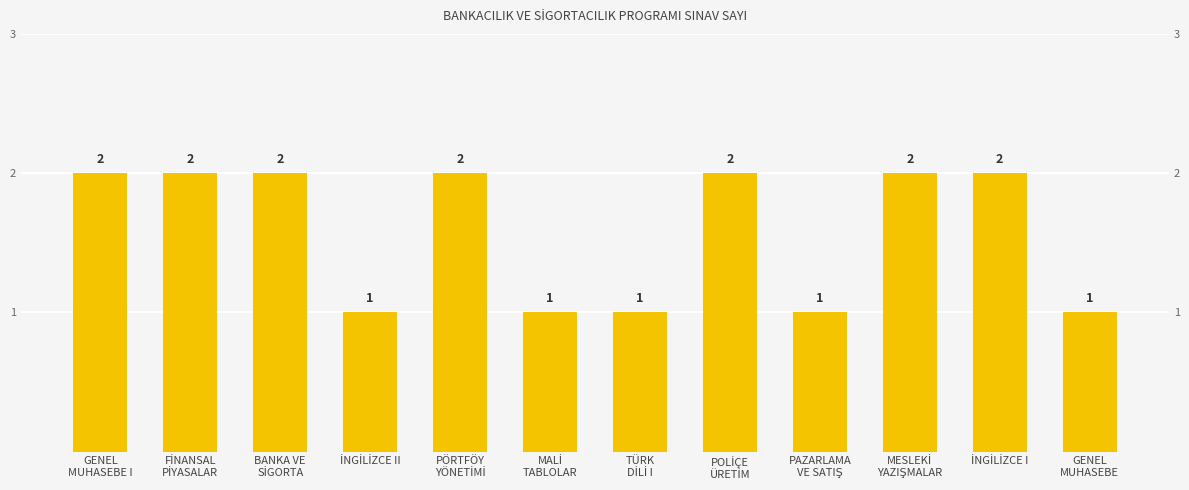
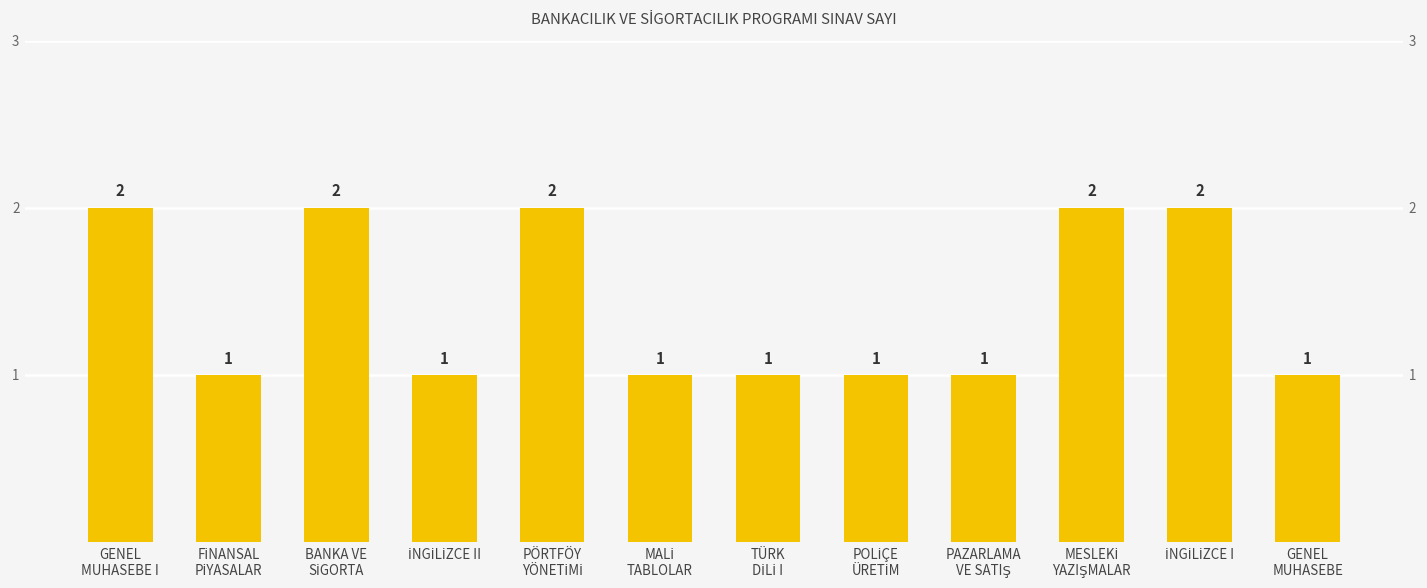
FİNANSAL PİYASALAR: 2 -> 1
POLİÇE ÜRETİM: 2 -> 1
